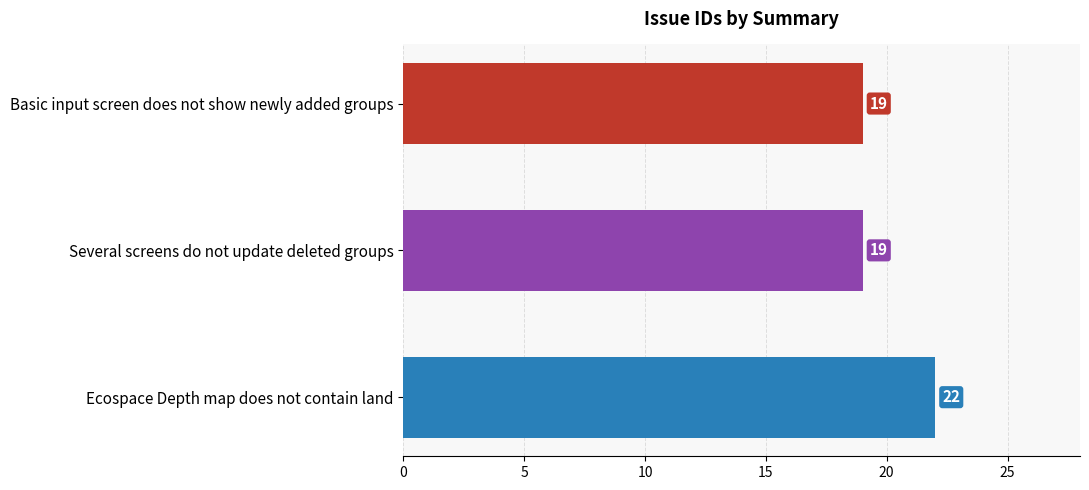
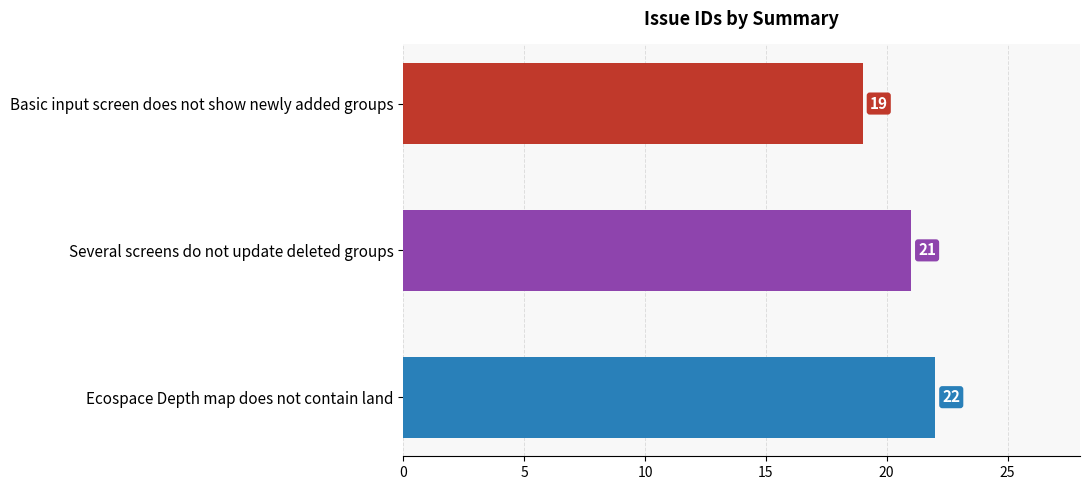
Several screens do not update deleted groups: 19 -> 21
